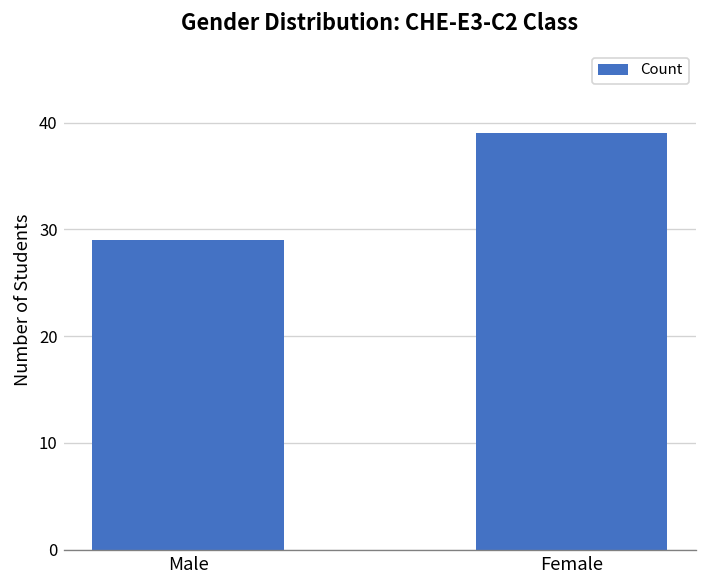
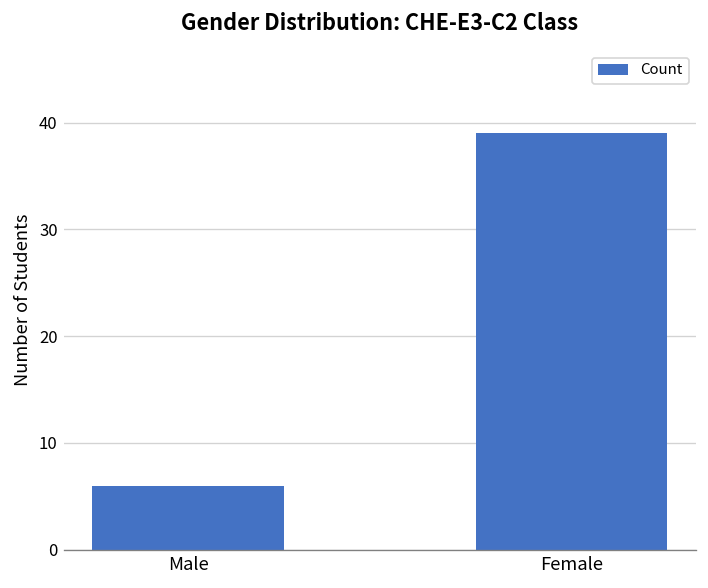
Male: 29 -> 6
